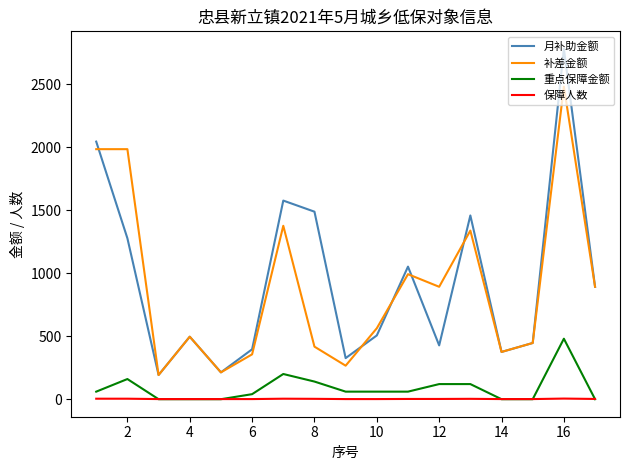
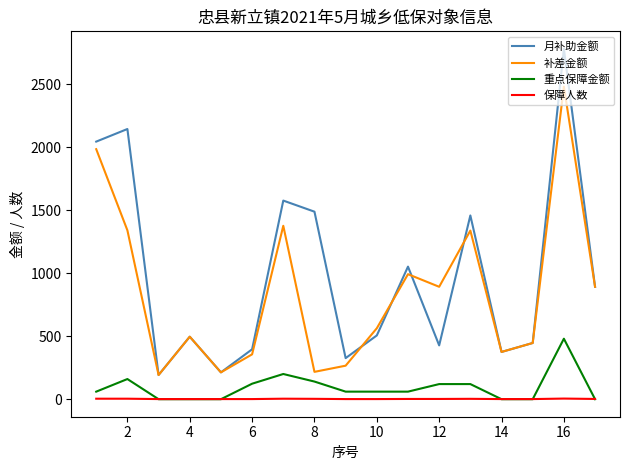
月补助金额, 2: 1280 -> 2140
补差金额, 2: 1980 -> 1340
重点保障金额, 6: 40 -> 120
补差金额, 8: 420 -> 220
